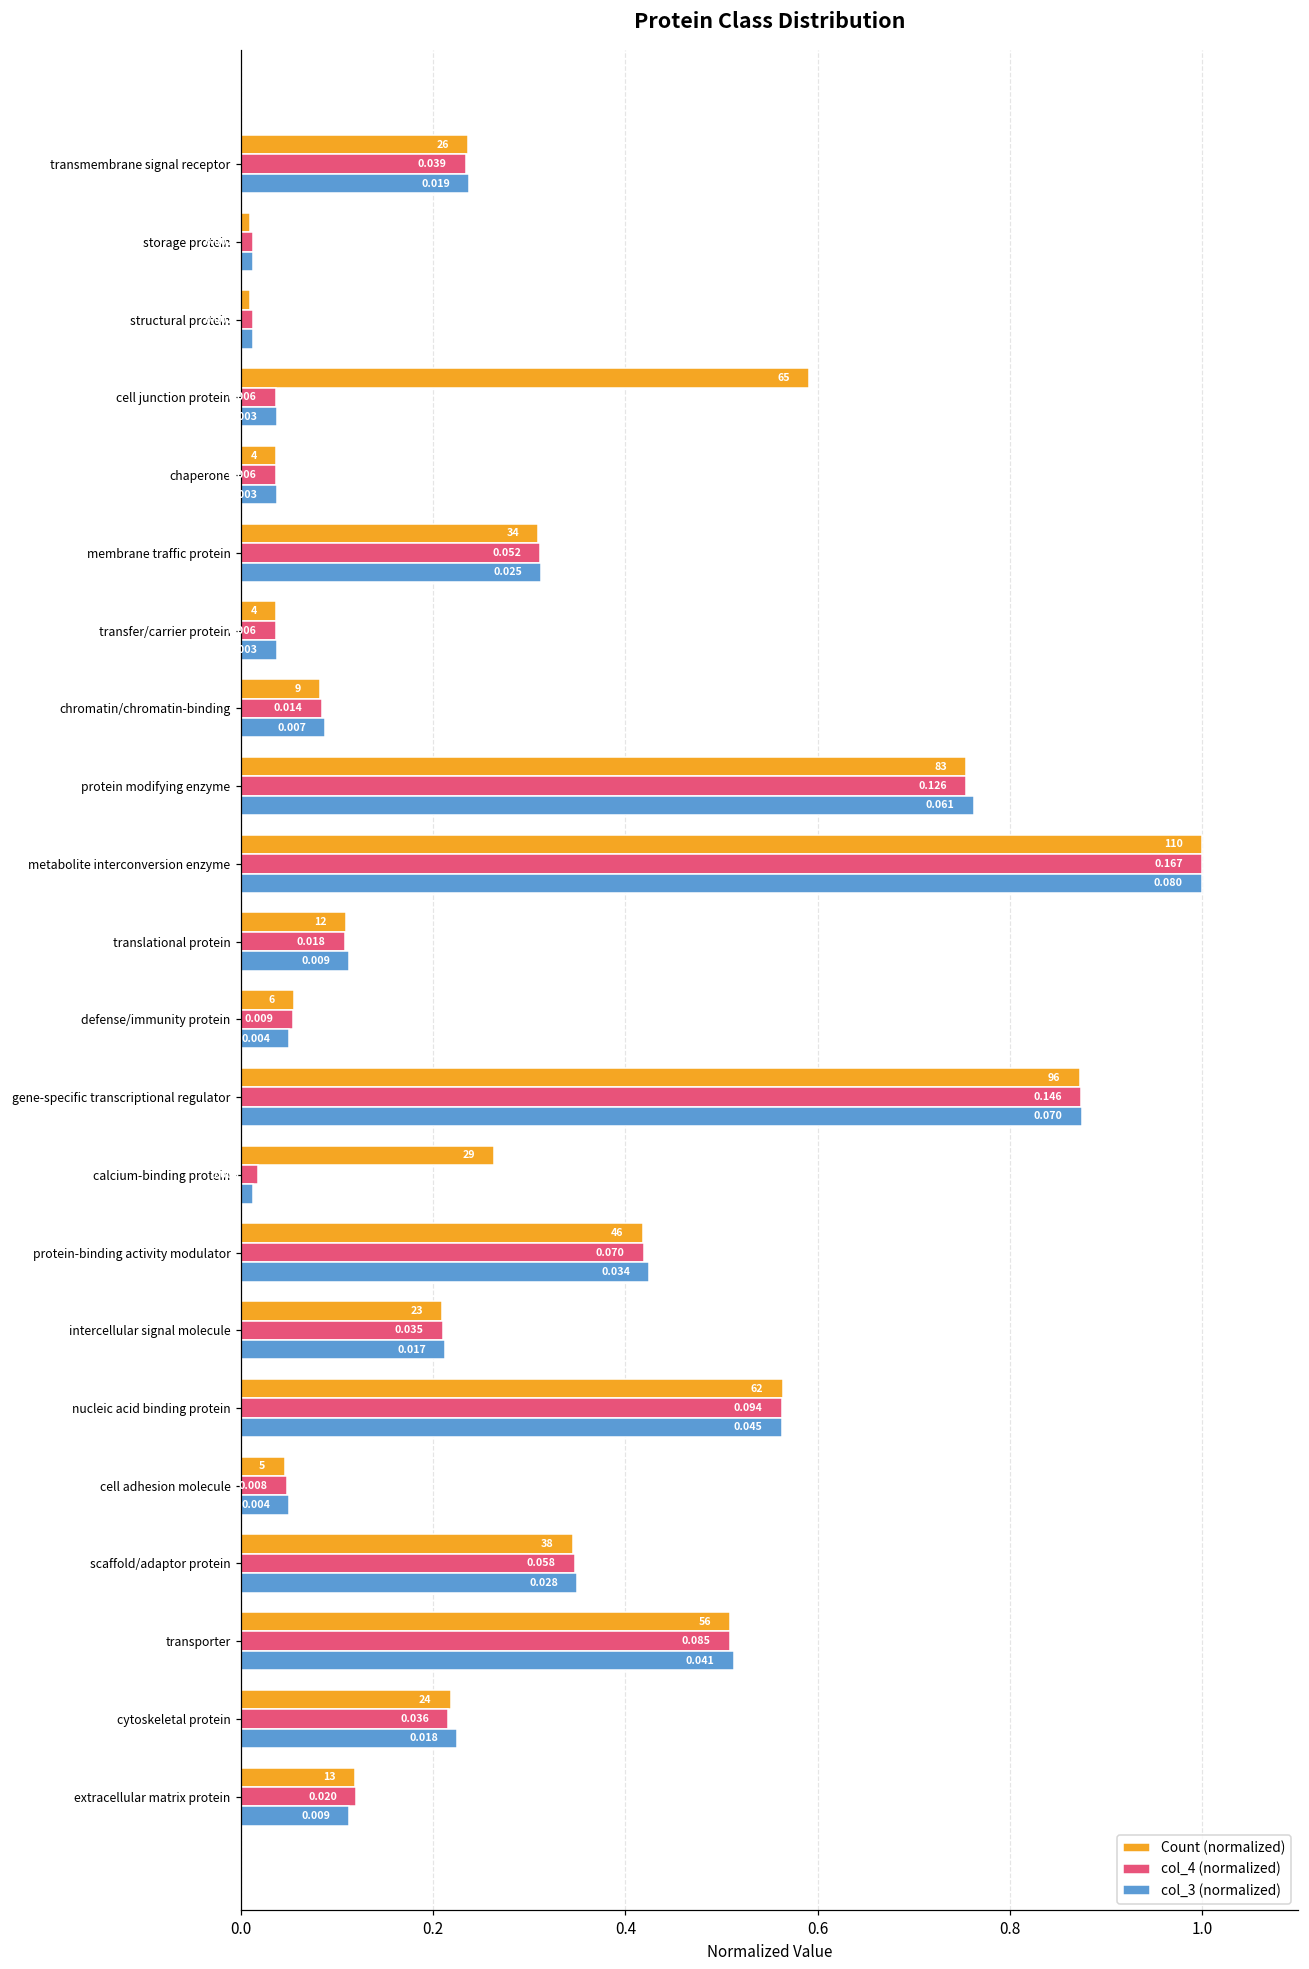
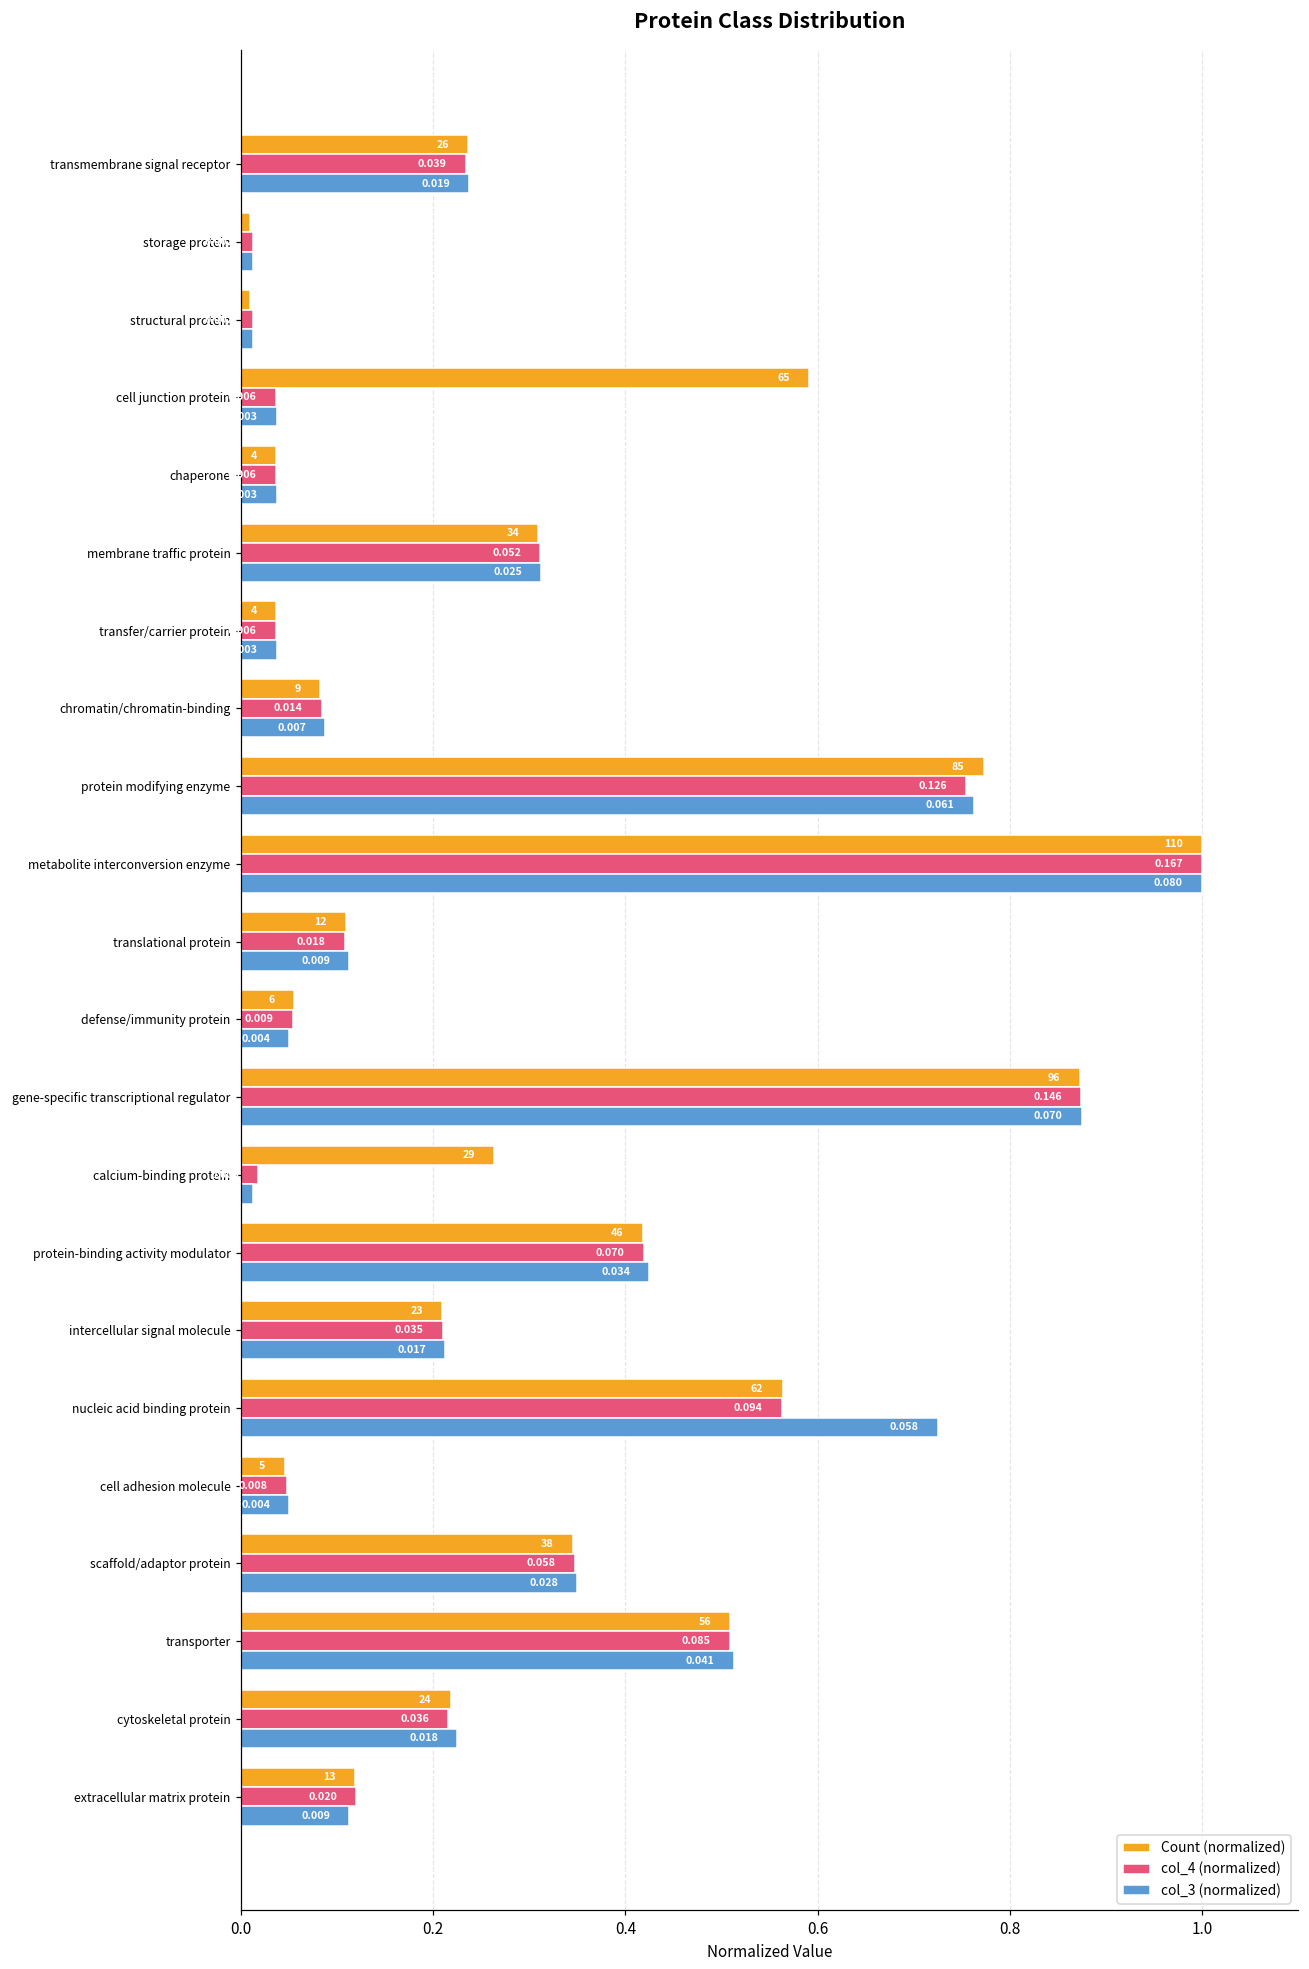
Count (normalized), protein modifying enzyme: 83 -> 85
col_3 (normalized), nucleic acid binding protein: 0.045 -> 0.058
